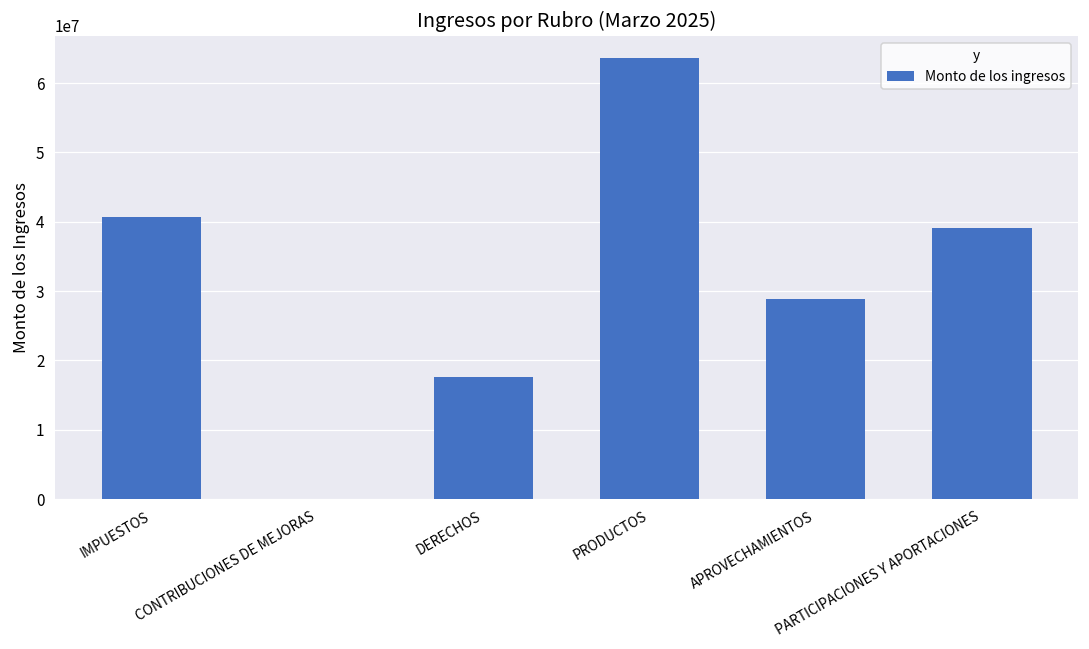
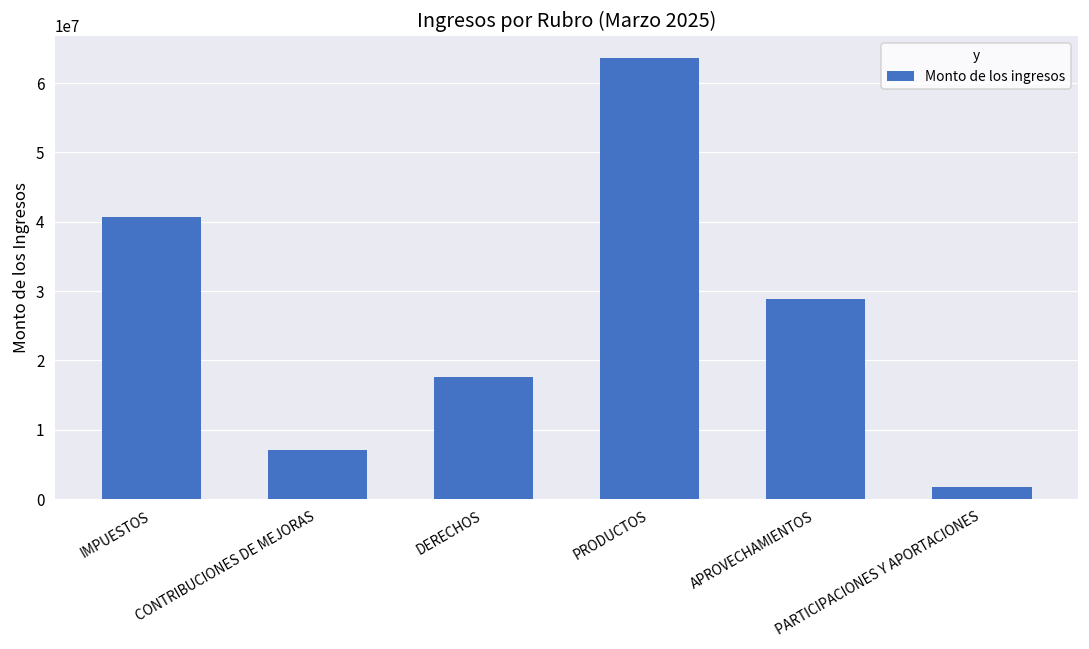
CONTRIBUCIONES DE MEJORAS: 0 -> 7000000
PARTICIPACIONES Y APORTACIONES: 39000000 -> 2000000
